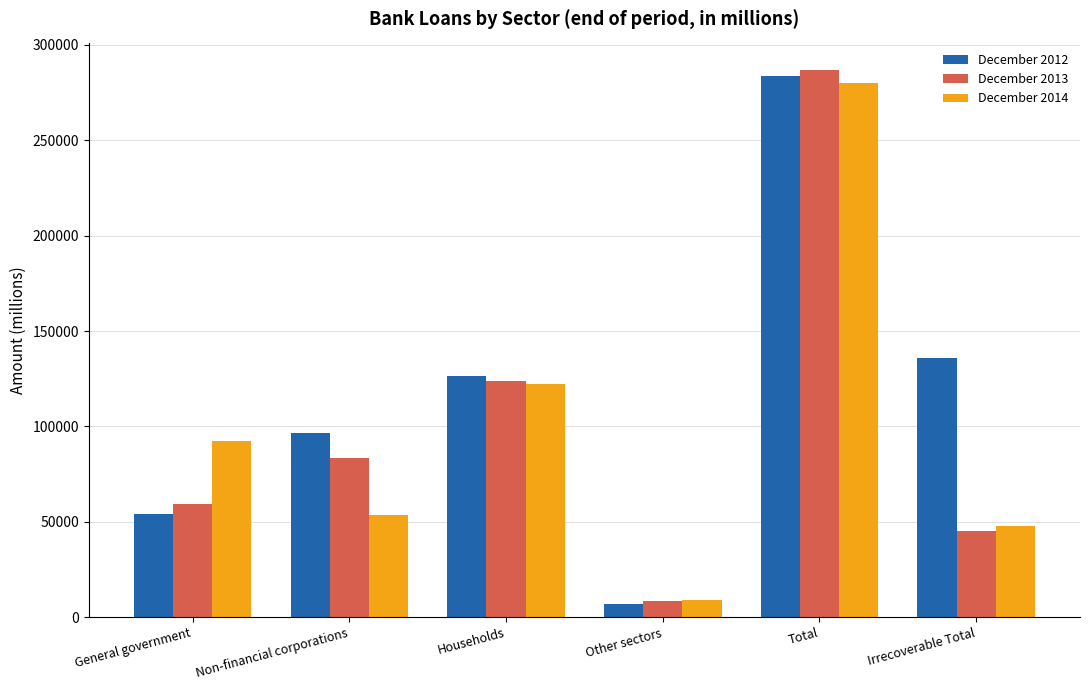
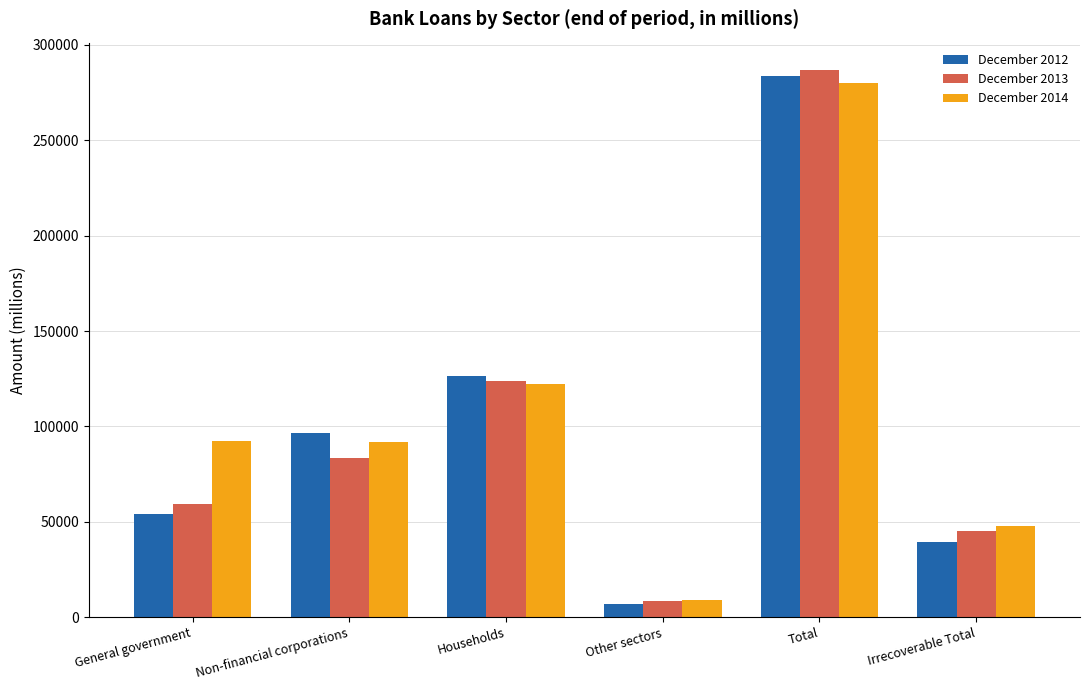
December 2014, Non-financial corporations: 53000 -> 92000
December 2012, Irrecoverable Total: 136000 -> 40000
